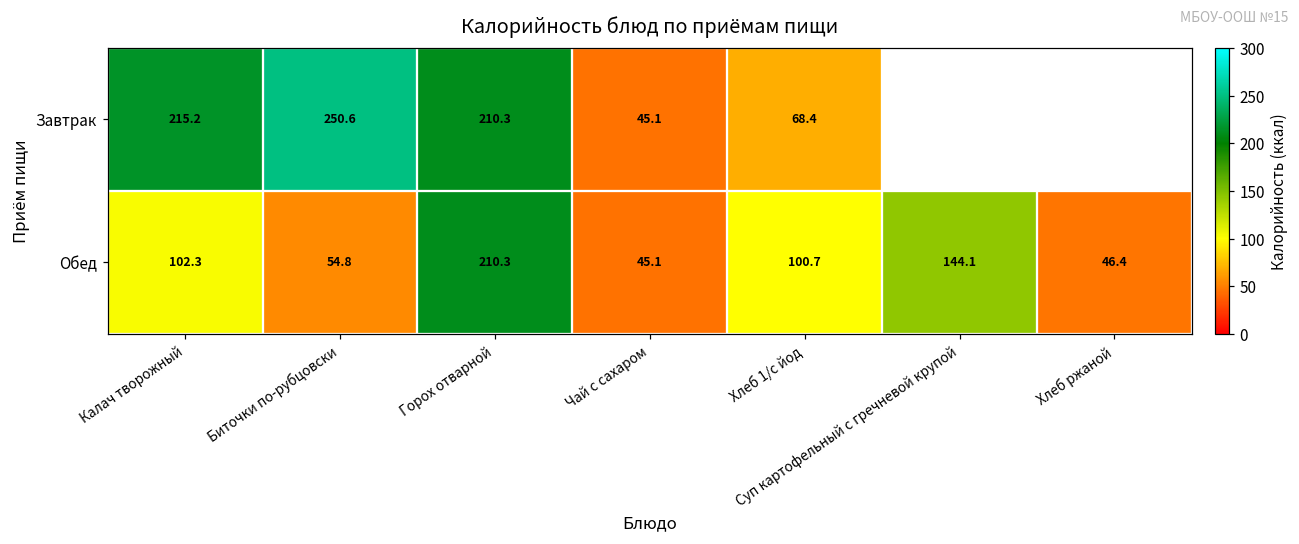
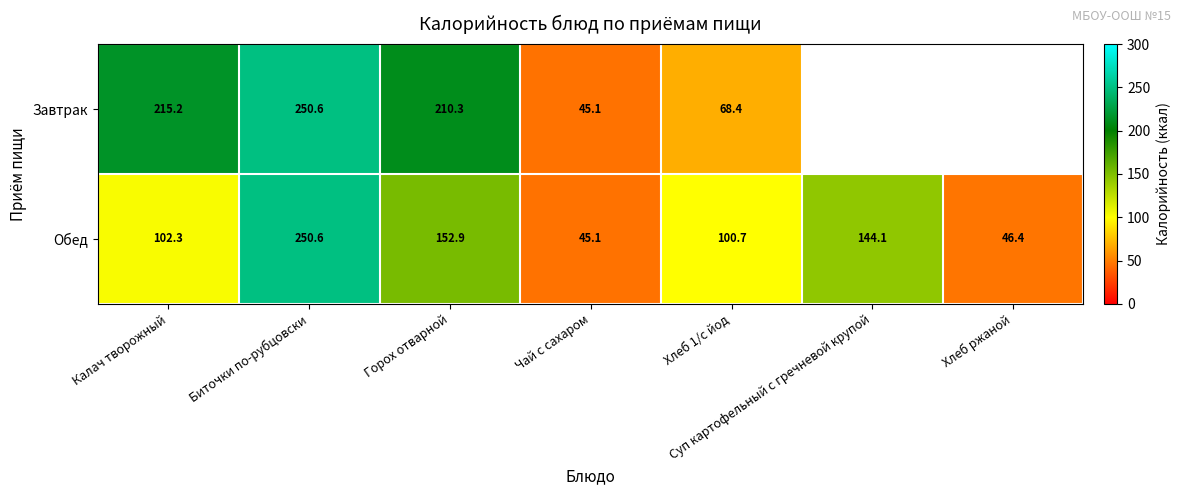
Обед, Биточки по-рубцовски: 54.8 -> 250.6
Обед, Горох отварной: 210.3 -> 152.9
